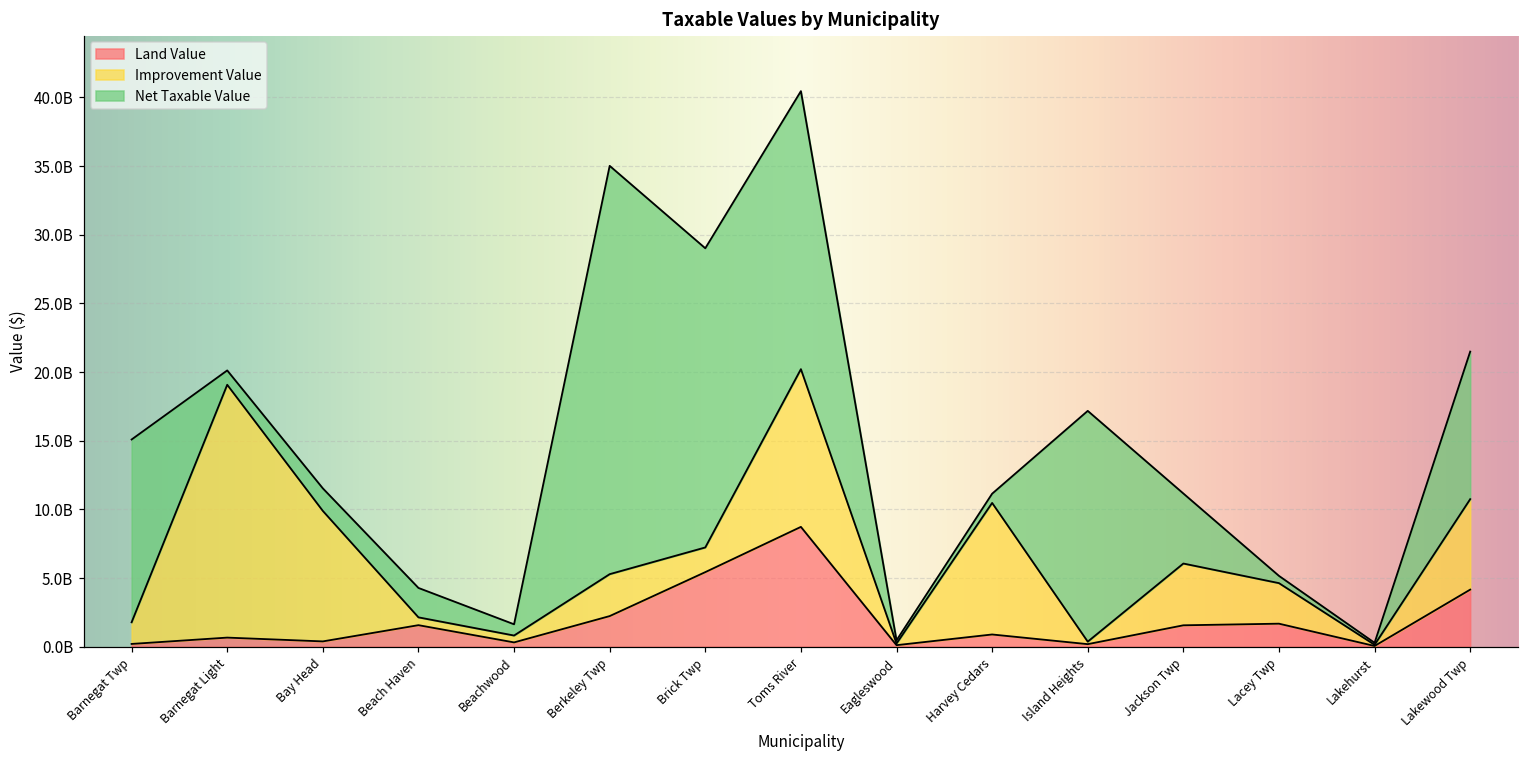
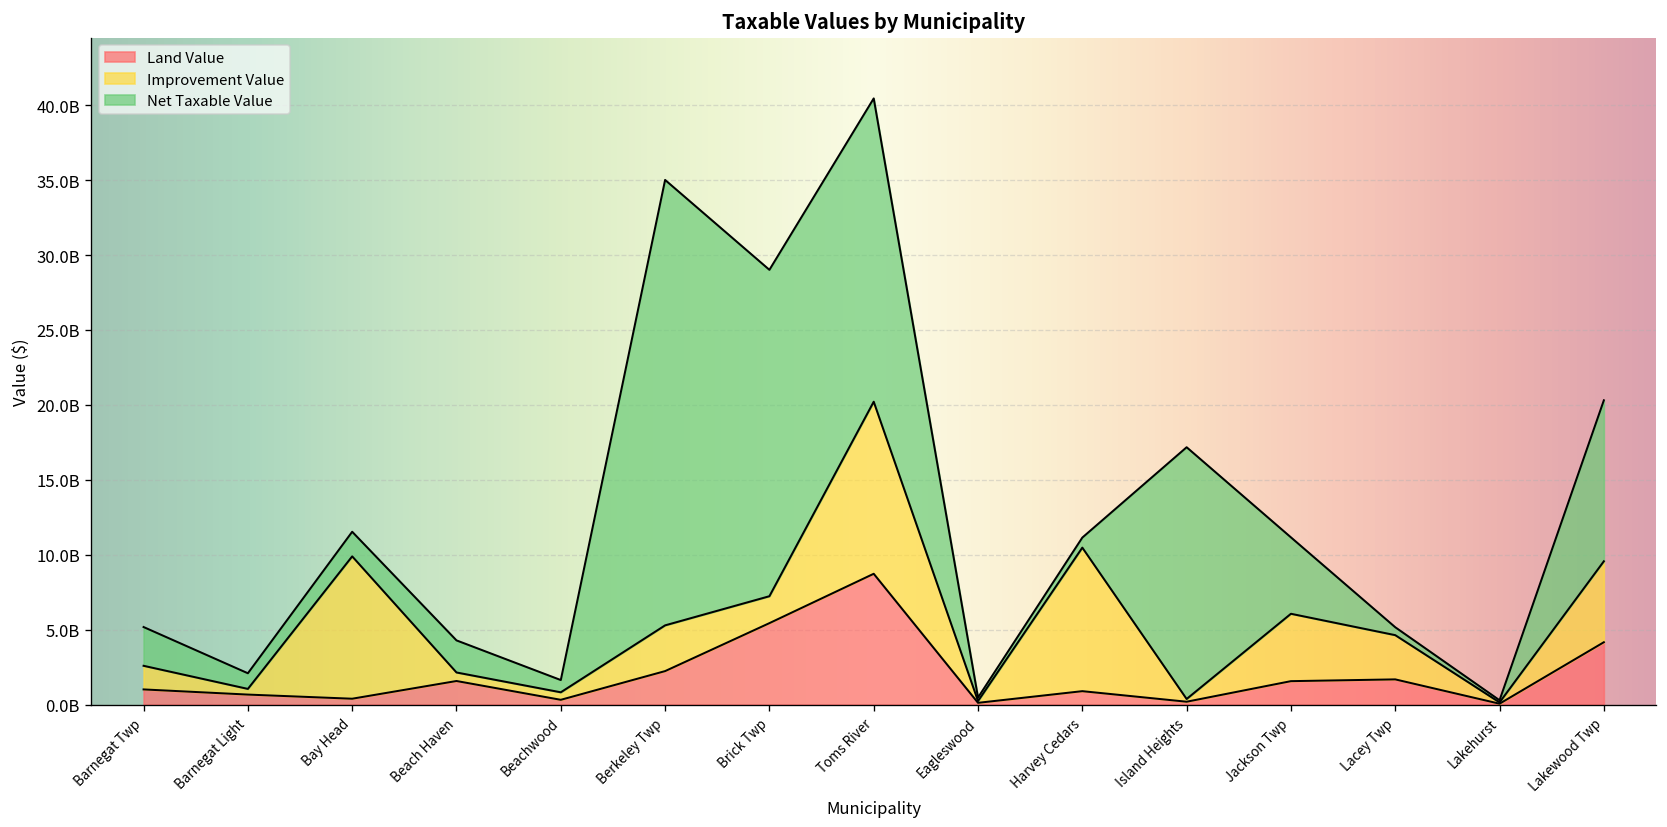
Land Value, Barnegat Twp: 200000000 -> 1000000000
Net Taxable Value, Barnegat Twp: 13300000000 -> 2600000000
Improvement Value, Barnegat Light: 18400000000 -> 400000000
Improvement Value, Lakewood Twp: 6600000000 -> 5400000000
